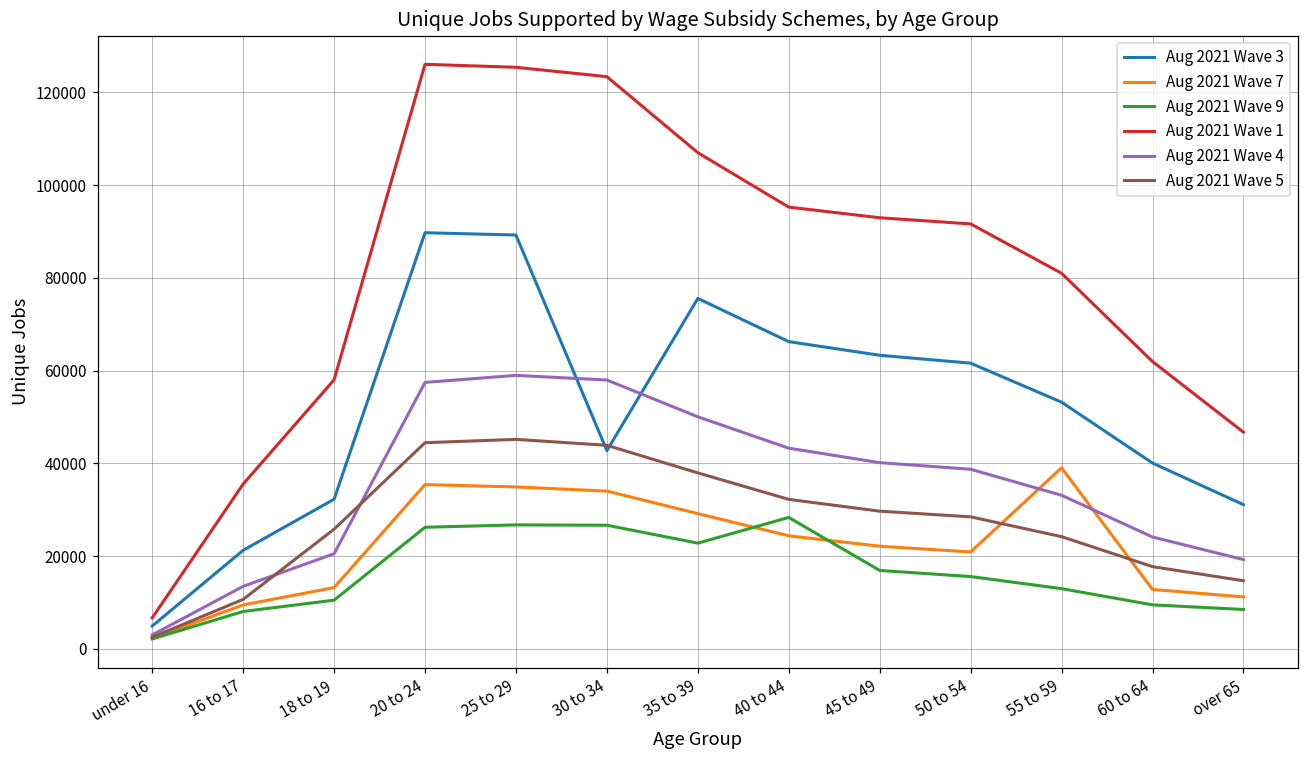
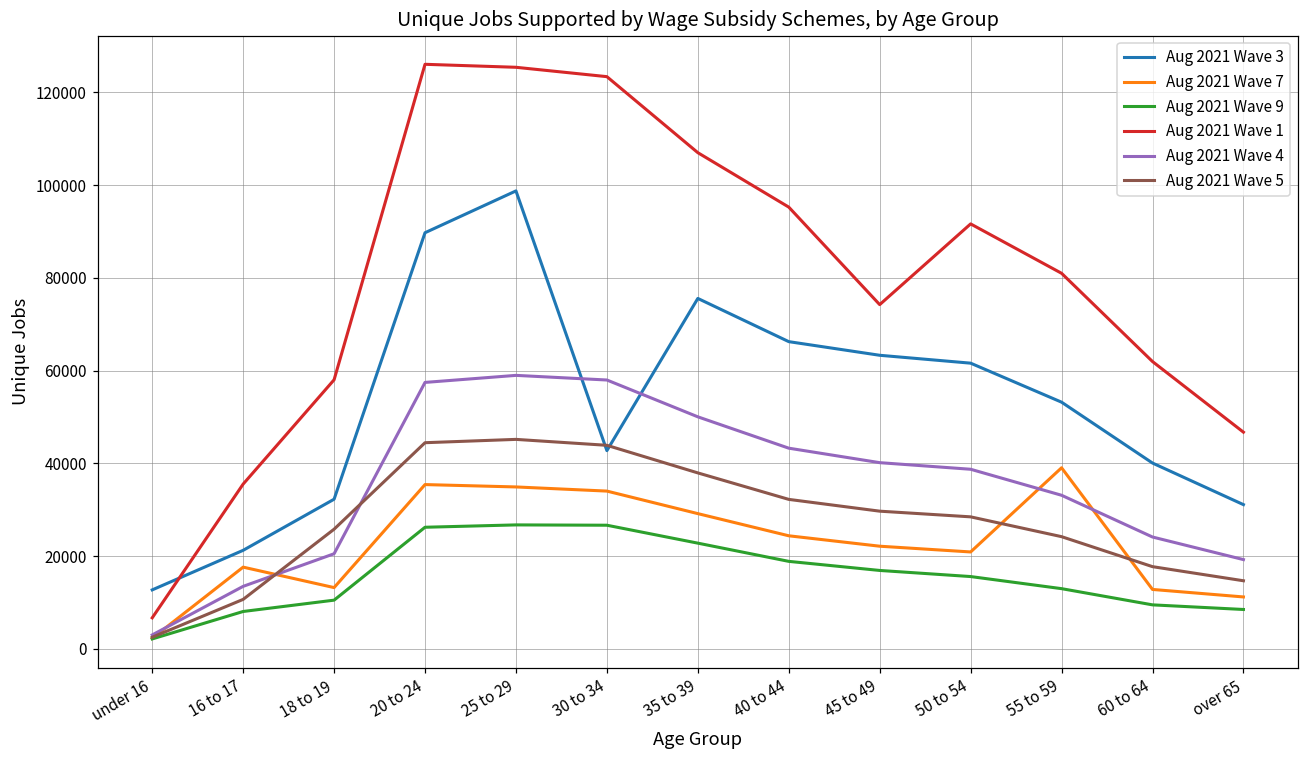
Aug 2021 Wave 3, under 16: 5000 -> 13000
Aug 2021 Wave 7, 16 to 17: 9000 -> 18000
Aug 2021 Wave 3, 25 to 29: 89000 -> 99000
Aug 2021 Wave 9, 40 to 44: 28000 -> 19000
Aug 2021 Wave 1, 45 to 49: 93000 -> 74000
